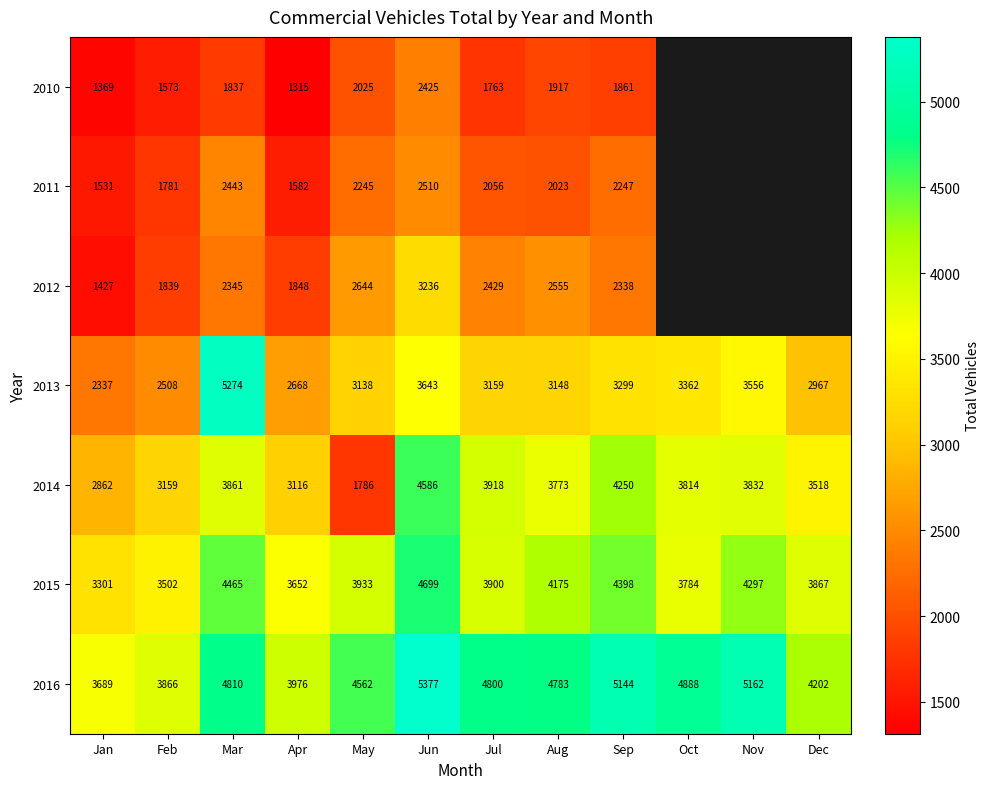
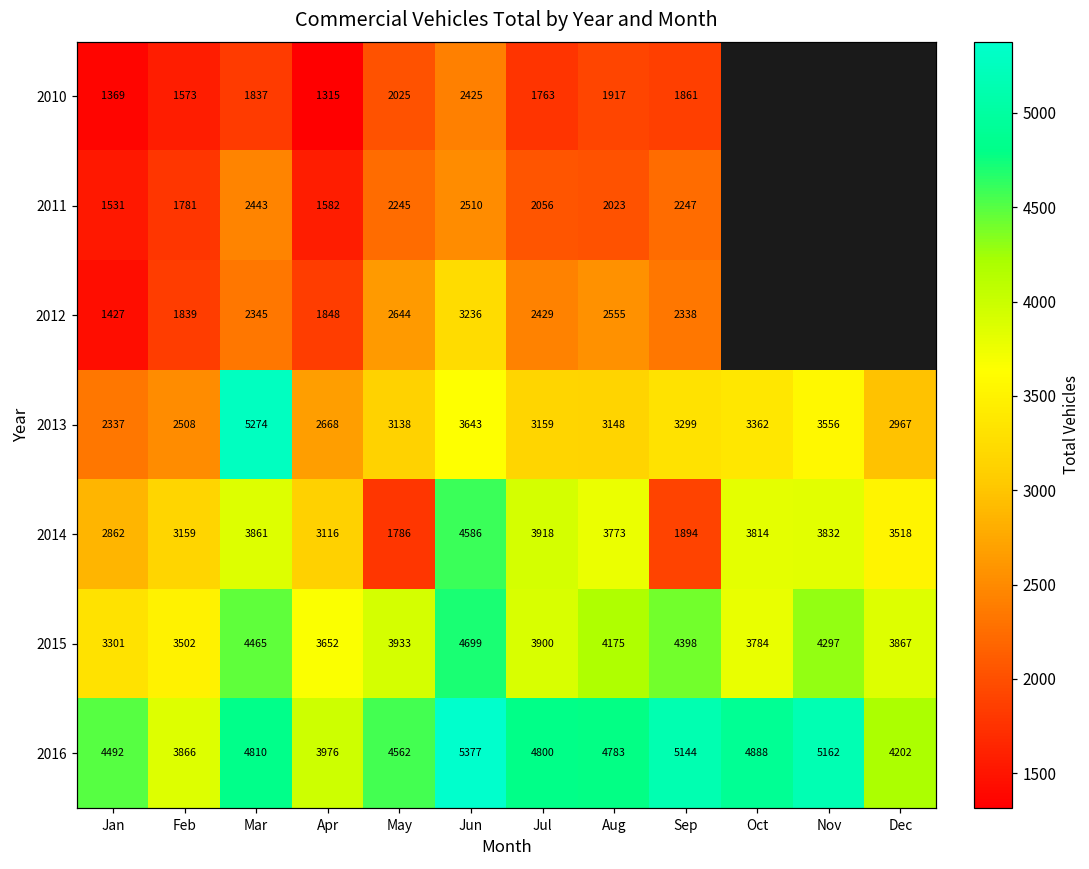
2014, Sep: 4250 -> 1894
2016, Jan: 3689 -> 4492
